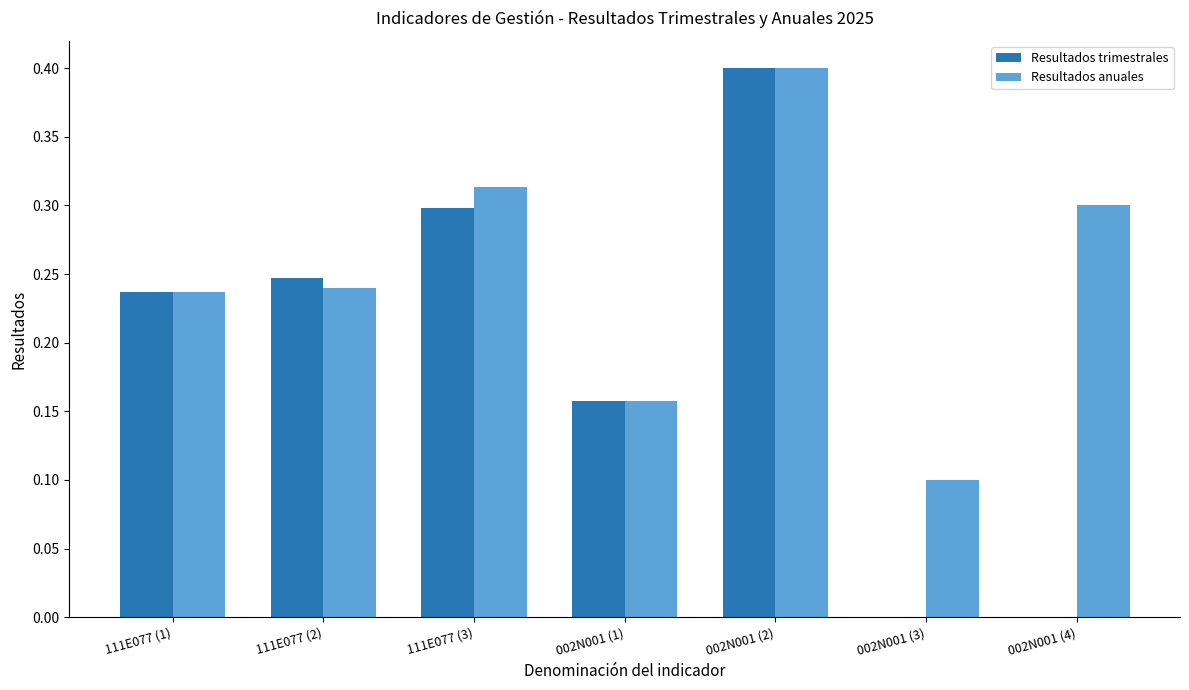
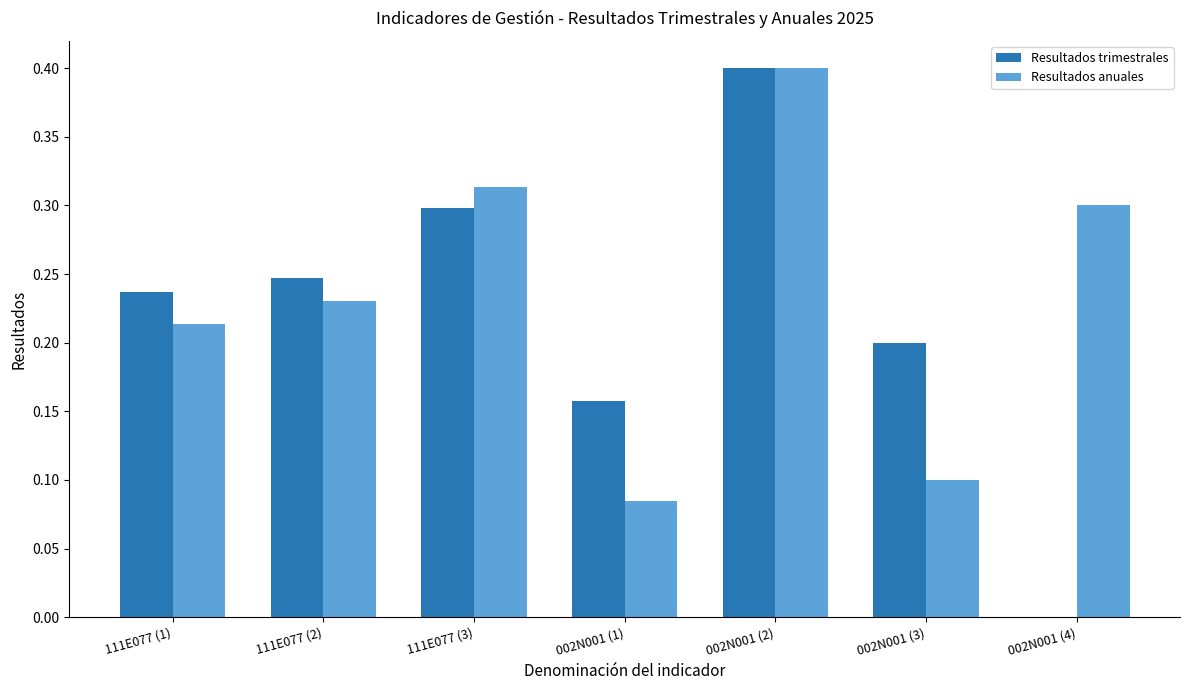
Resultados anuales, 111E077 (1): 0.237 -> 0.213
Resultados anuales, 111E077 (2): 0.240 -> 0.231
Resultados anuales, 002N001 (1): 0.158 -> 0.084
Resultados trimestrales, 002N001 (3): 0.0 -> 0.2
